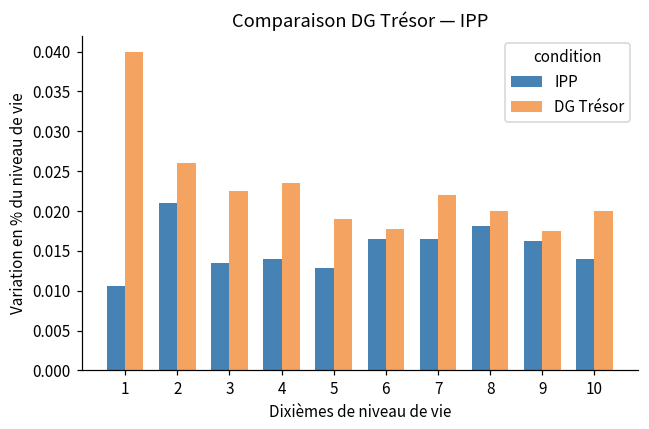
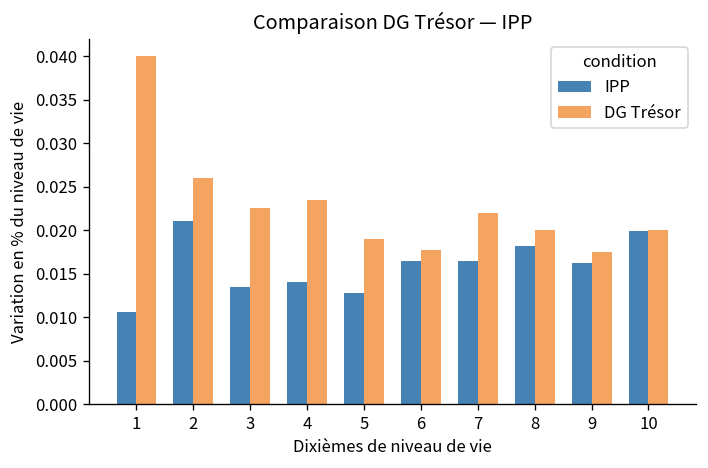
IPP, 10: 0.014 -> 0.020
